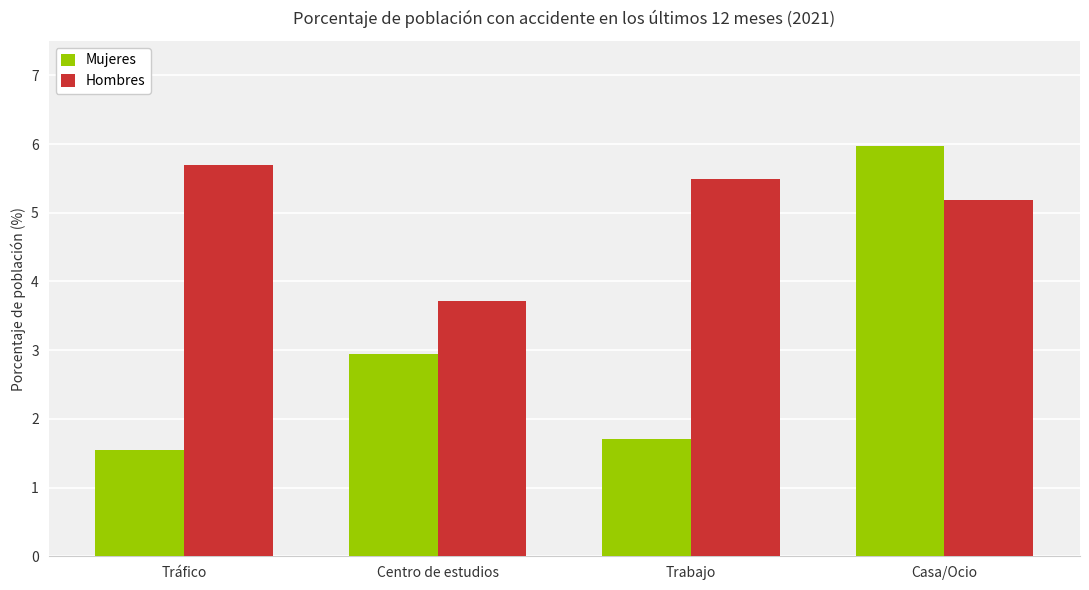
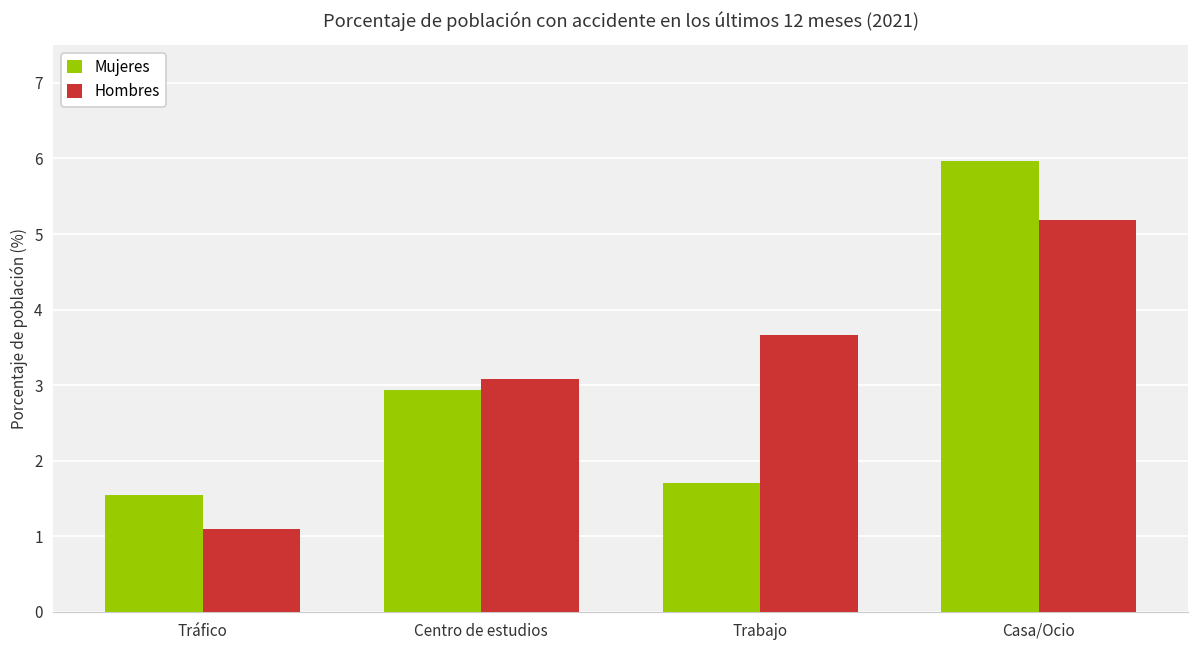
Hombres, Tráfico: 5.7 -> 1.1
Hombres, Centro de estudios: 3.7 -> 3.1
Hombres, Trabajo: 5.5 -> 3.7
